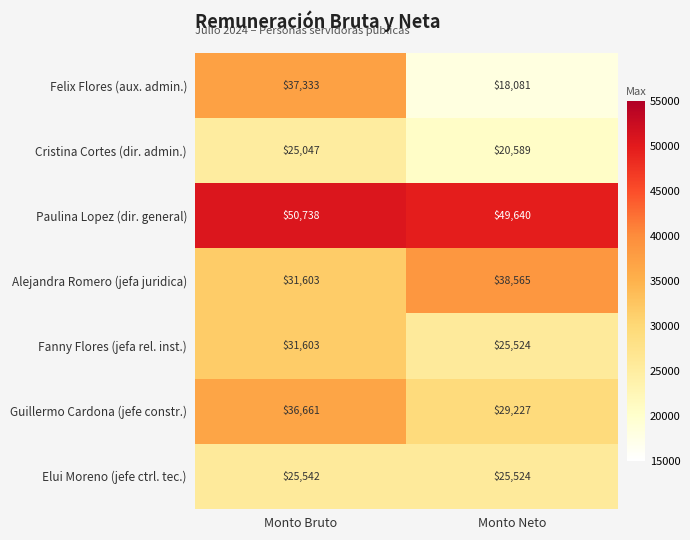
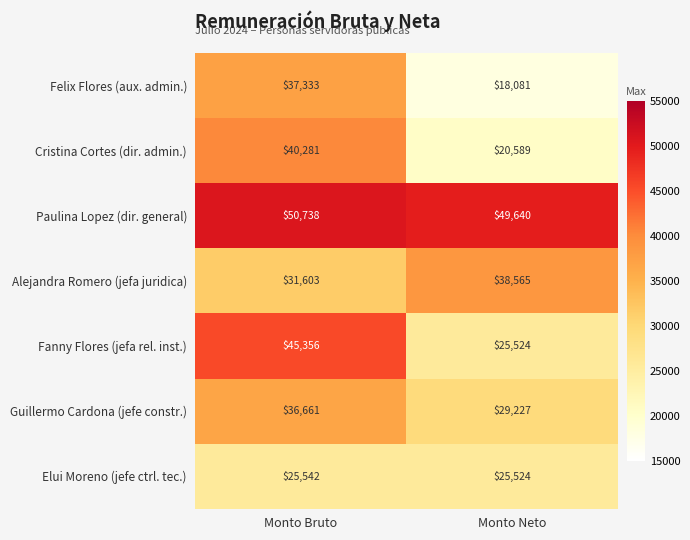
Cristina Cortes (dir. admin.), Monto Bruto: $25,047 -> $40,281
Fanny Flores (jefa rel. inst.), Monto Bruto: $31,603 -> $45,356
